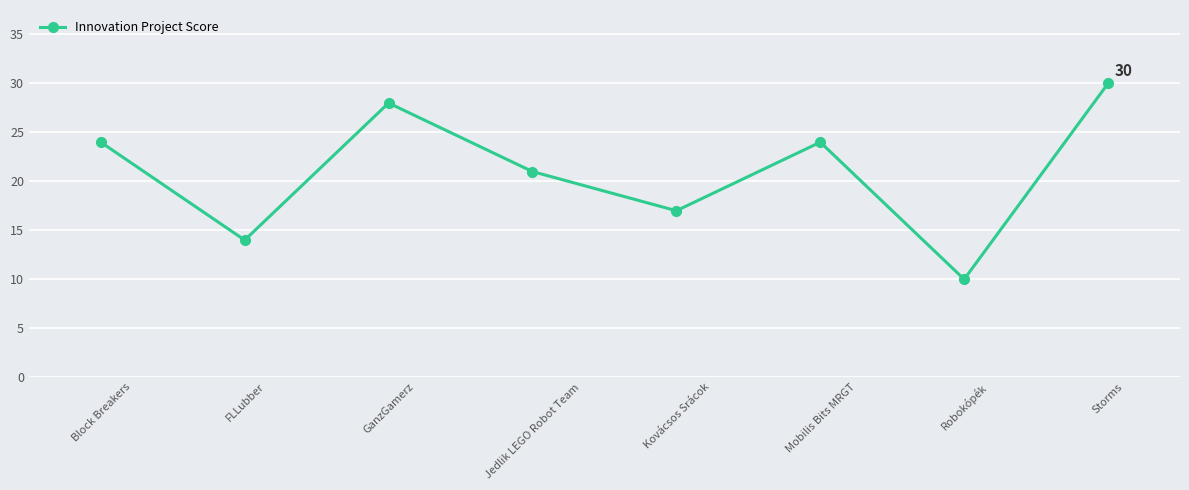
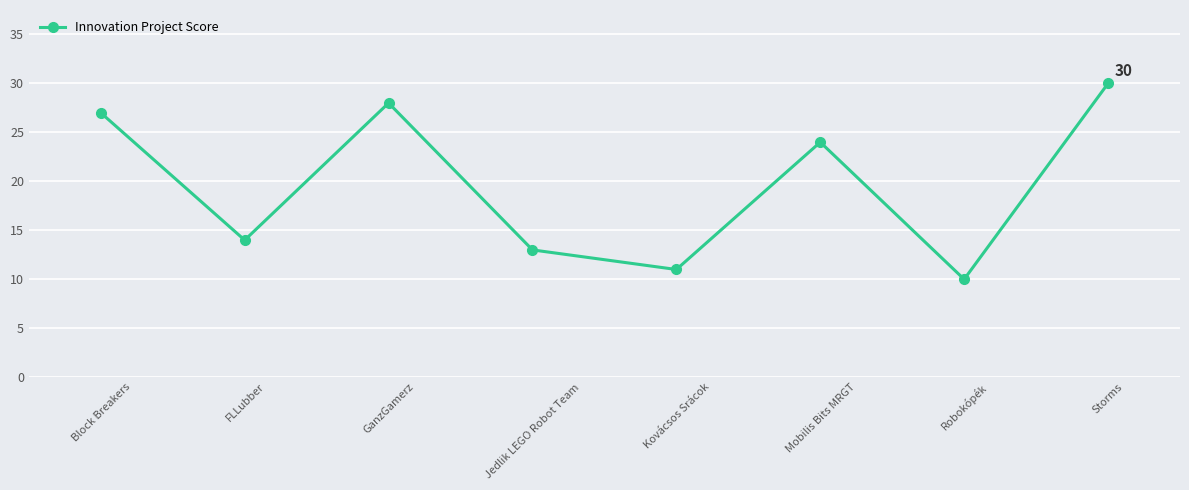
Block Breakers: 24 -> 27
Jedlik LEGO Robot Team: 21 -> 13
Kovácsos Srácok: 17 -> 11
